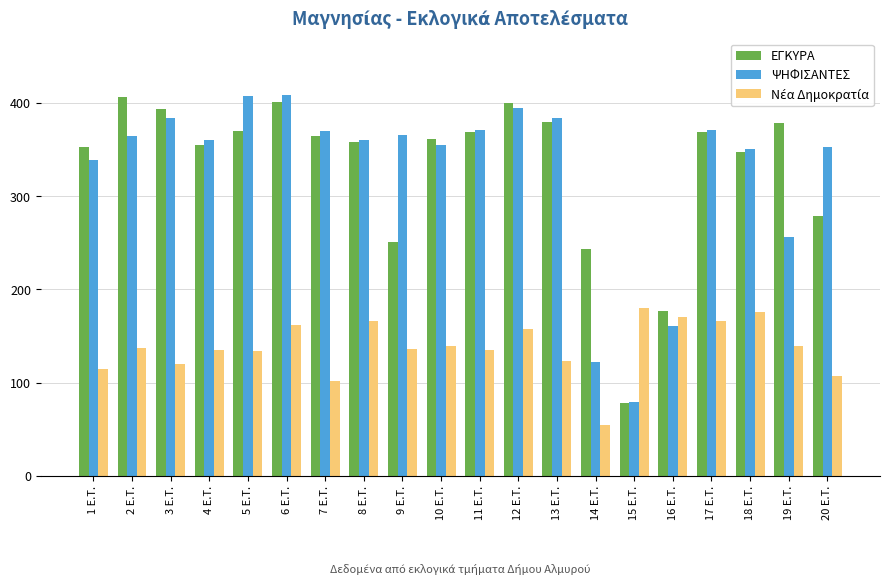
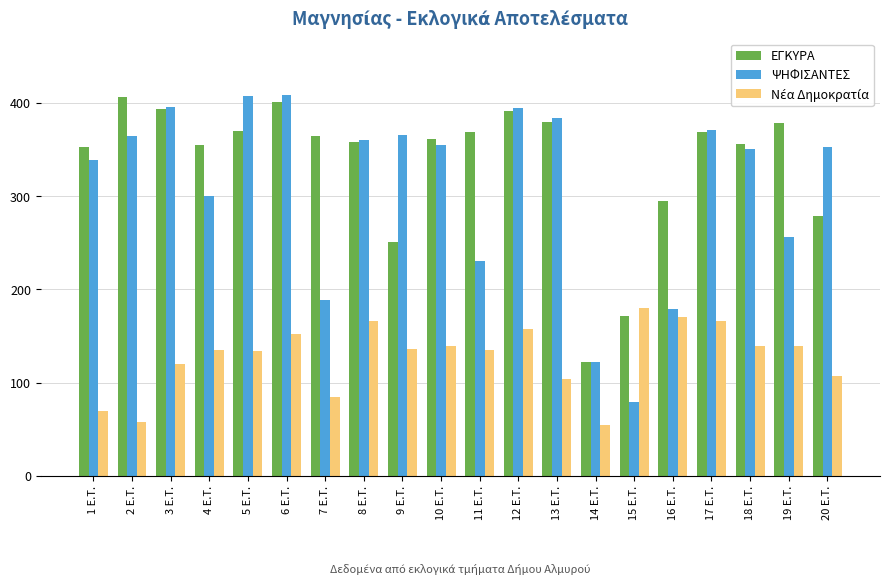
Νέα Δημοκρατία, 1 Ε.Τ.: 120 -> 70
Νέα Δημοκρατία, 2 Ε.Τ.: 140 -> 60
ΨΗΦΙΣΑΝΤΕΣ, 3 Ε.Τ.: 380 -> 400
ΨΗΦΙΣΑΝΤΕΣ, 4 Ε.Τ.: 360 -> 300
Νέα Δημοκρατία, 6 Ε.Τ.: 160 -> 150
ΨΗΦΙΣΑΝΤΕΣ, 7 Ε.Τ.: 370 -> 190
Νέα Δημοκρατία, 7 Ε.Τ.: 100 -> 80
ΨΗΦΙΣΑΝΤΕΣ, 11 Ε.Τ.: 370 -> 230
ΕΓΚΥΡΑ, 12 Ε.Τ.: 400 -> 390
Νέα Δημοκρατία, 13 Ε.Τ.: 120 -> 100
ΕΓΚΥΡΑ, 14 Ε.Τ.: 240 -> 120
ΕΓΚΥΡΑ, 15 Ε.Τ.: 80 -> 170
ΕΓΚΥΡΑ, 16 Ε.Τ.: 180 -> 300
ΨΗΦΙΣΑΝΤΕΣ, 16 Ε.Τ.: 160 -> 180
ΕΓΚΥΡΑ, 18 Ε.Τ.: 350 -> 360
Νέα Δημοκρατία, 18 Ε.Τ.: 180 -> 140
